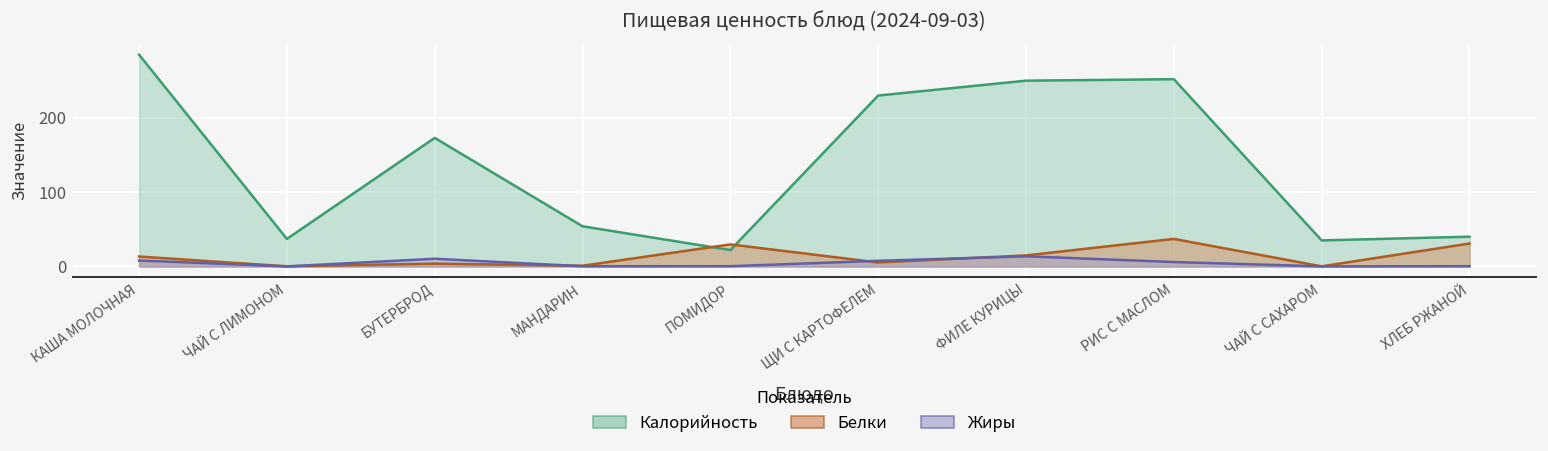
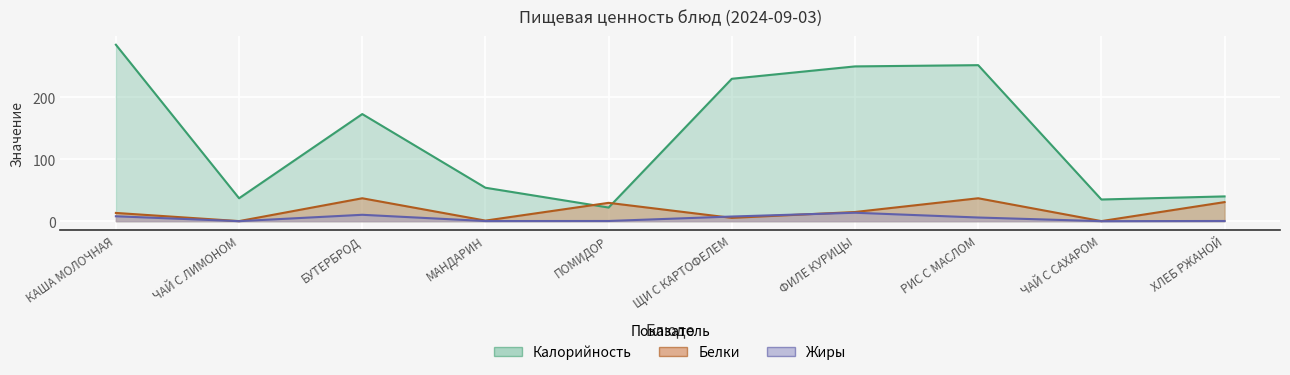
Белки, БУТЕРБРОД: 0 -> 40
